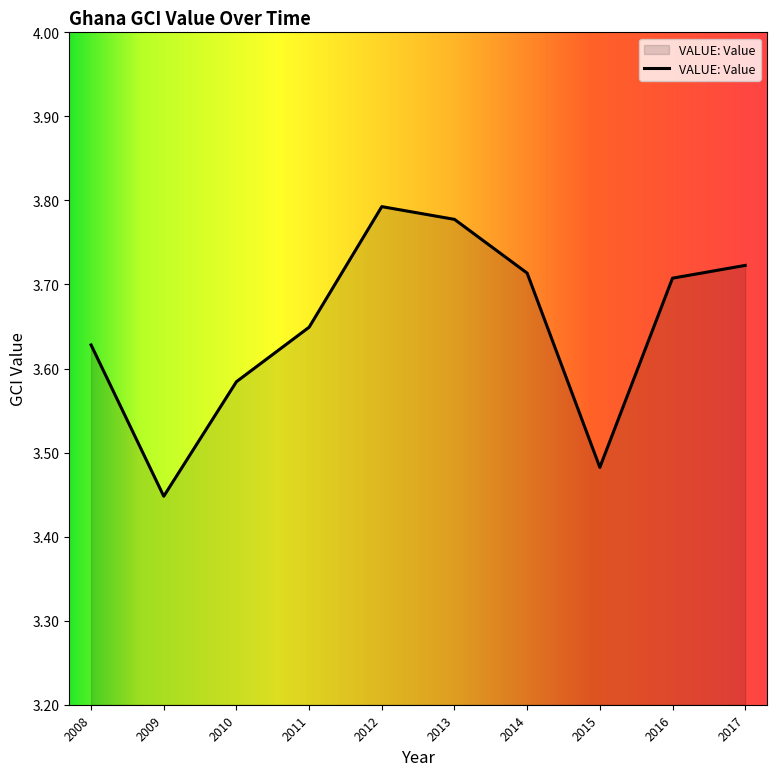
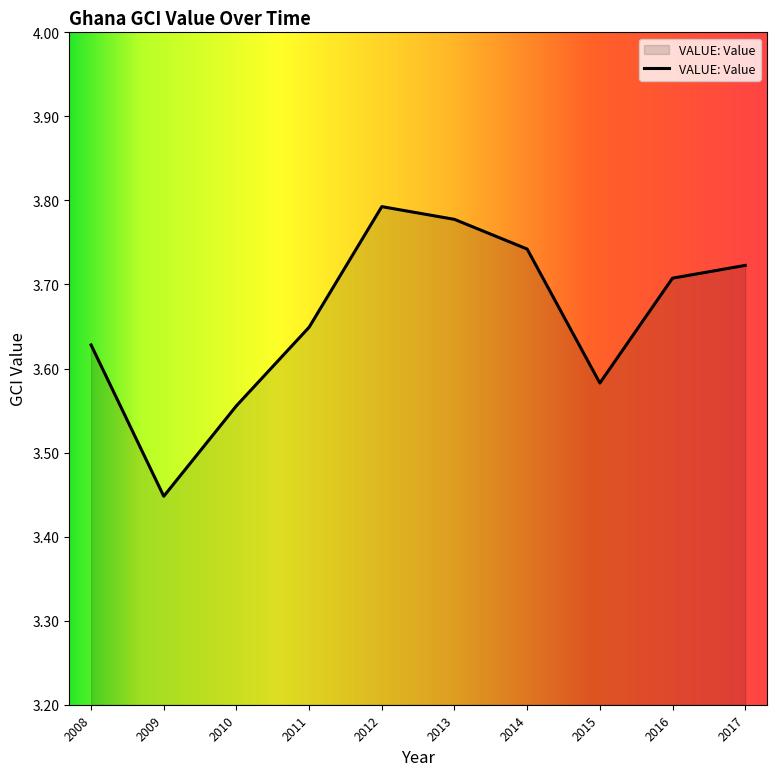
2010: 3.58 -> 3.56
2014: 3.71 -> 3.74
2015: 3.48 -> 3.58
